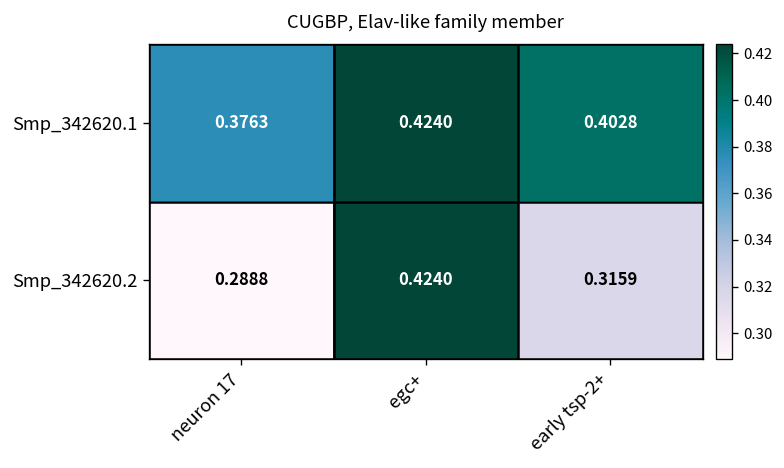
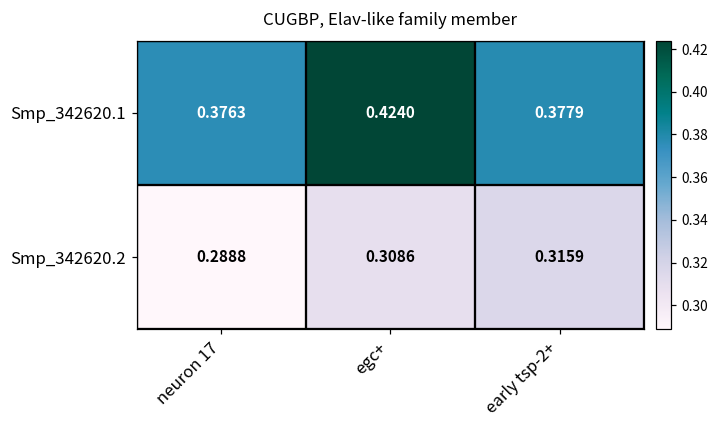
Smp_342620.1, early tsp-2+: 0.4028 -> 0.3779
Smp_342620.2, egc+: 0.4240 -> 0.3086
